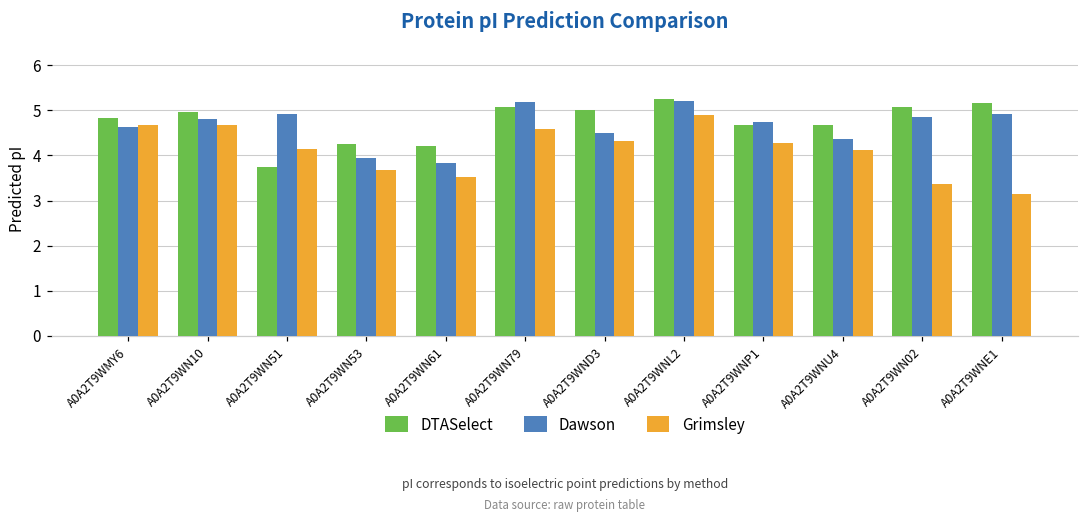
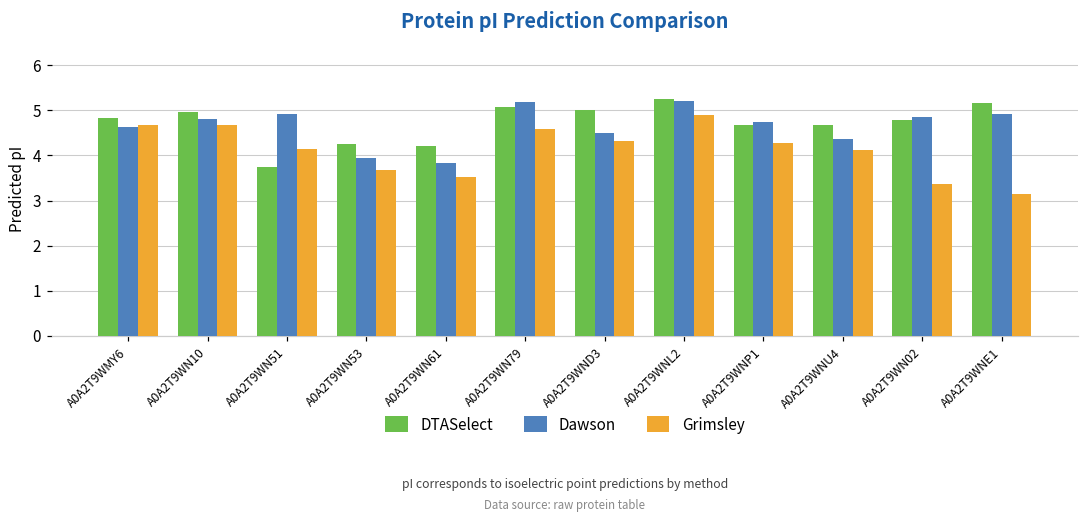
DTASelect, A0A2T9WN02: 5.1 -> 4.8
